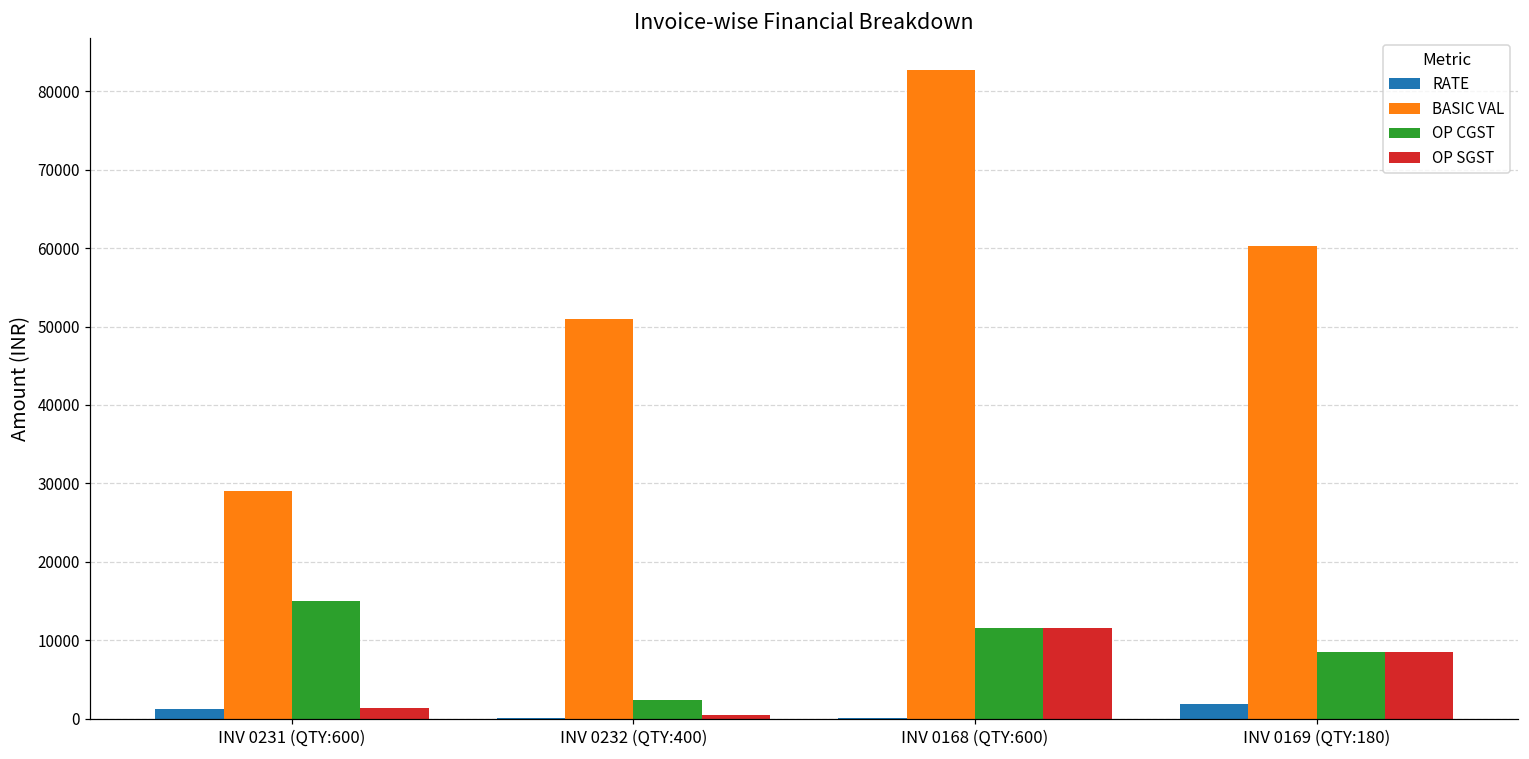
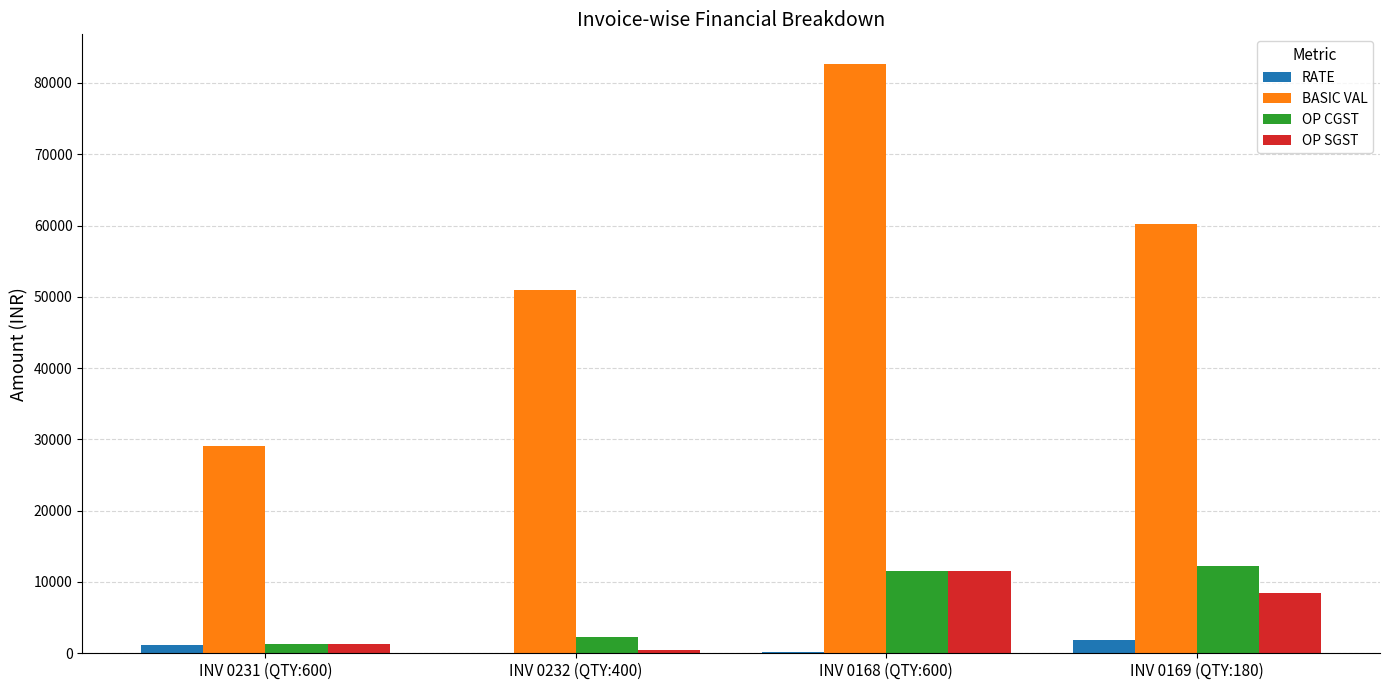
OP CGST, INV 0231 (QTY:600): 15000 -> 1000
OP CGST, INV 0169 (QTY:180): 8000 -> 12000
